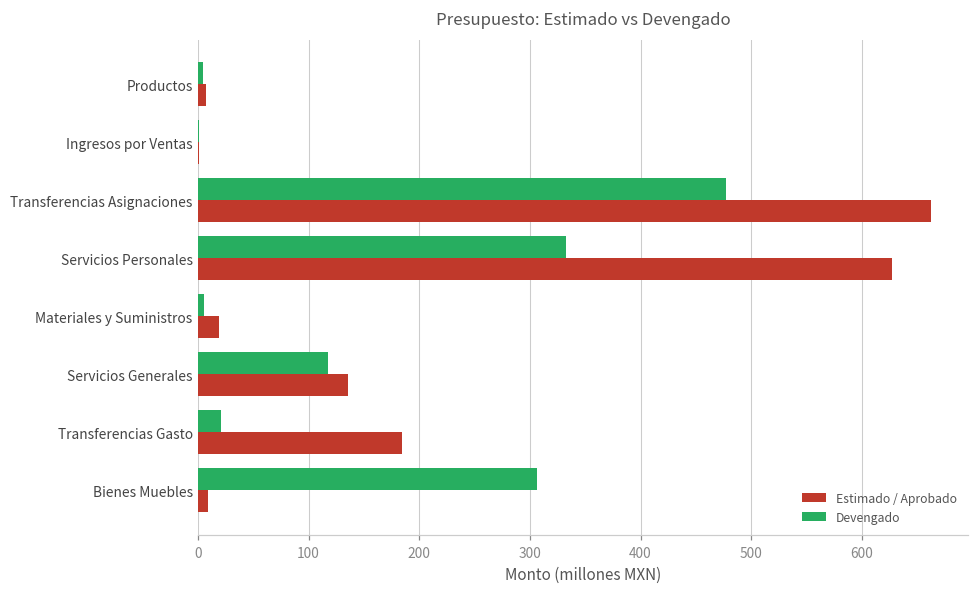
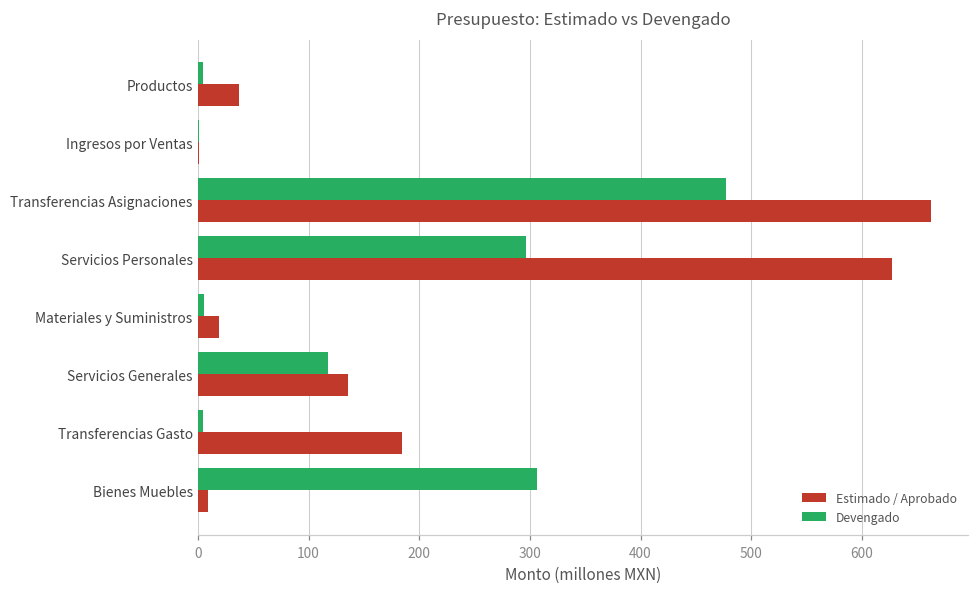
Estimado / Aprobado, Productos: 7 -> 37
Devengado, Servicios Personales: 333 -> 296
Devengado, Transferencias Gasto: 21 -> 4
